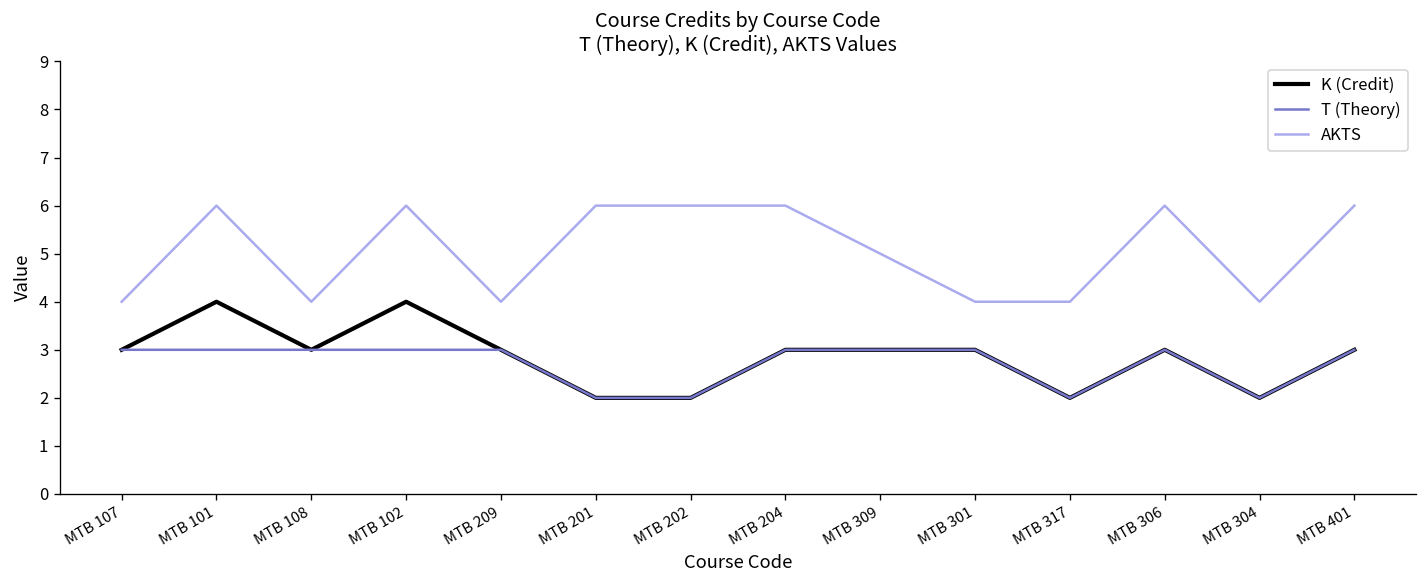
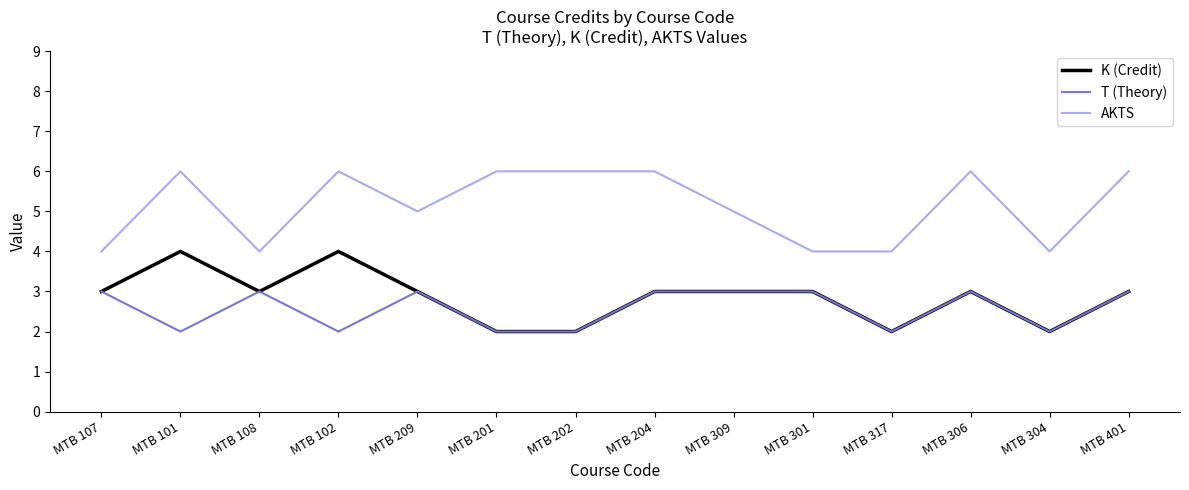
T (Theory), MTB 101: 3 -> 2
T (Theory), MTB 102: 3 -> 2
AKTS, MTB 209: 4 -> 5
